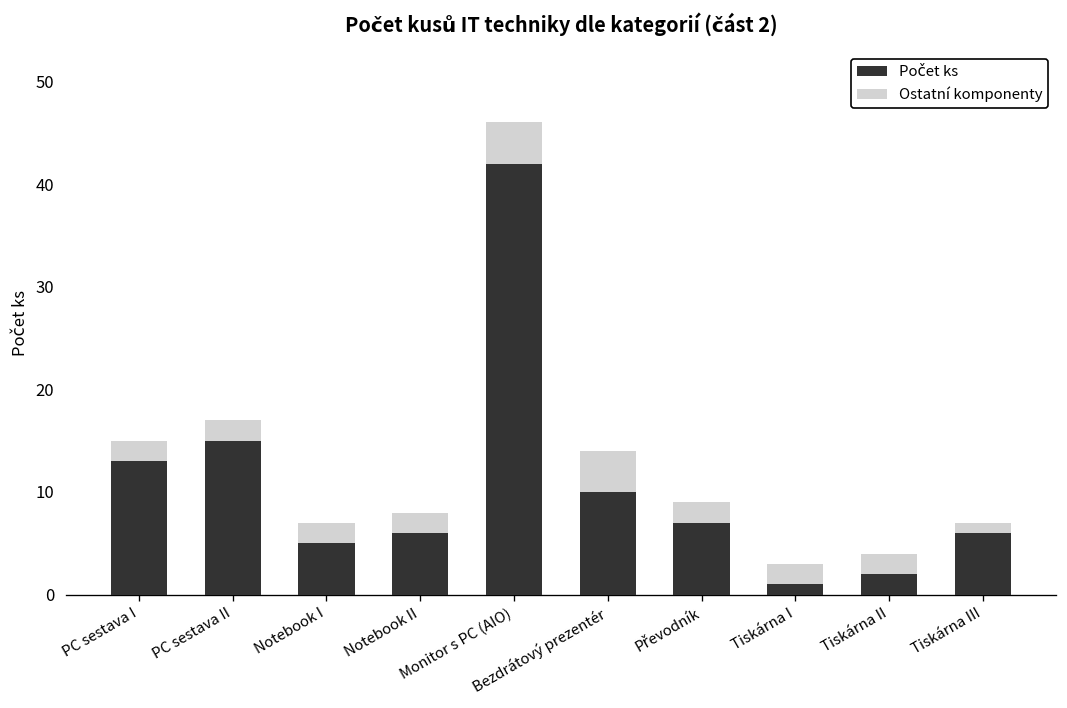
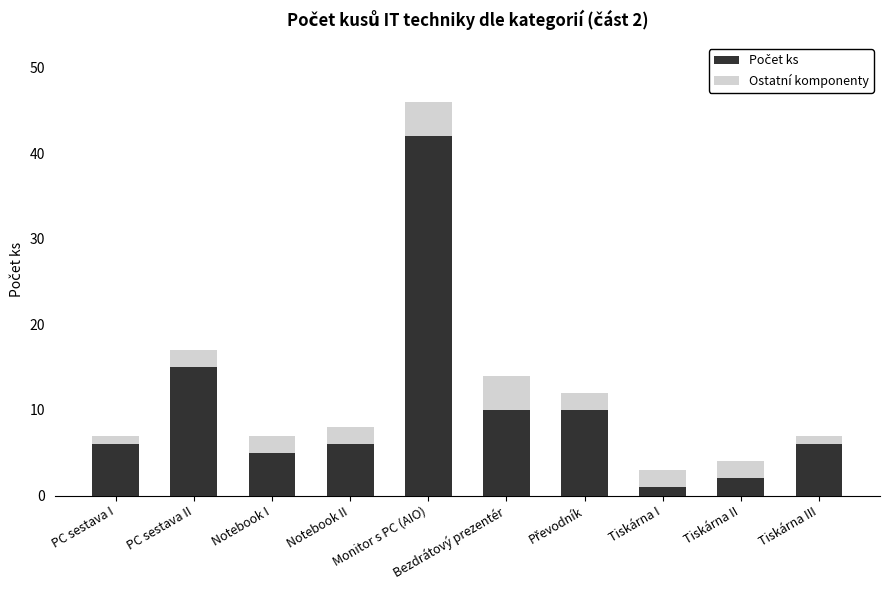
Počet ks, PC sestava I: 13 -> 6
Ostatní komponenty, PC sestava I: 2 -> 1
Počet ks, Převodník: 7 -> 10
